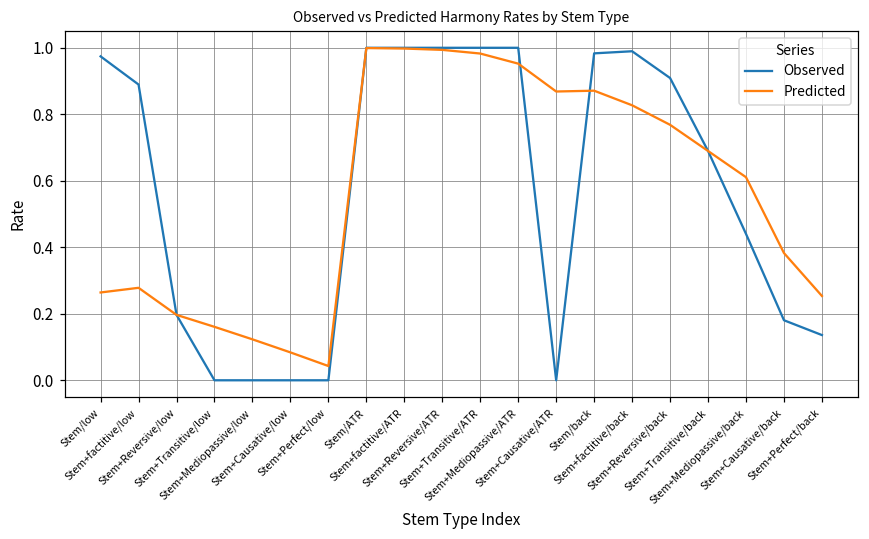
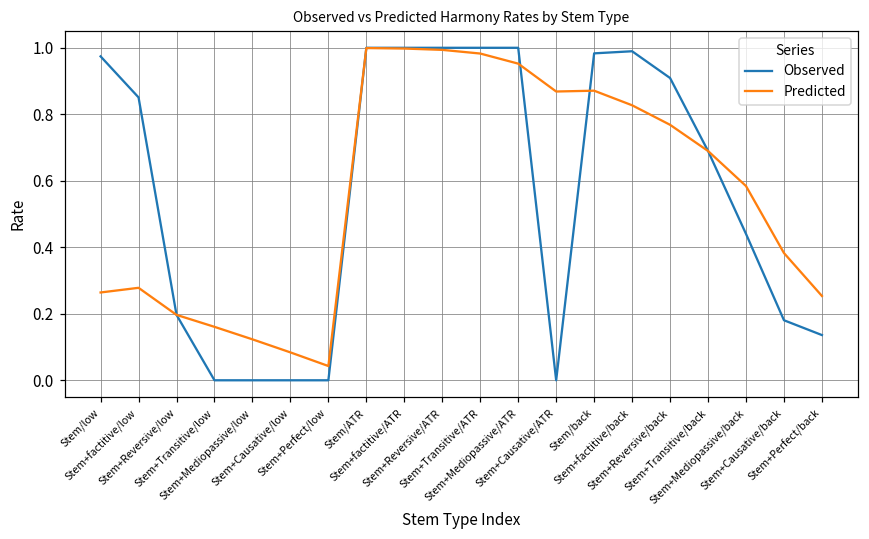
Observed, Stem+factitive/low: 0.89 -> 0.85
Predicted, Stem+Mediopassive/back: 0.61 -> 0.58
